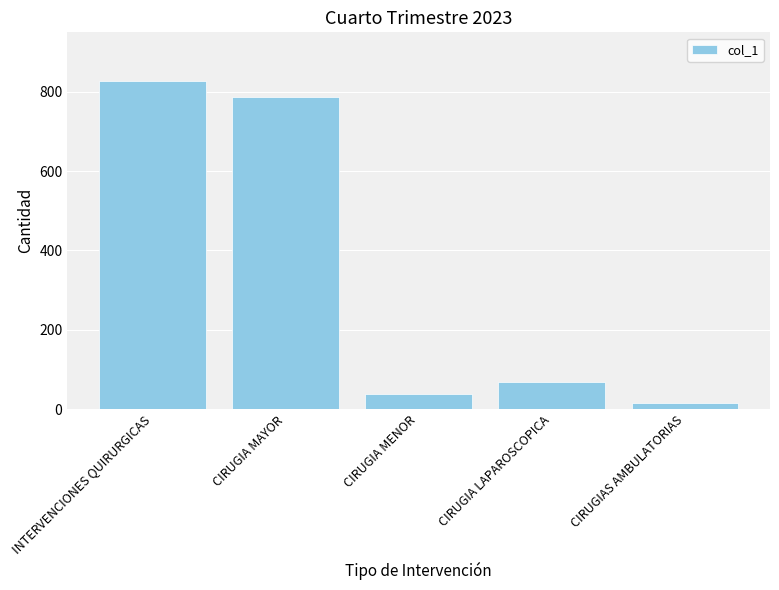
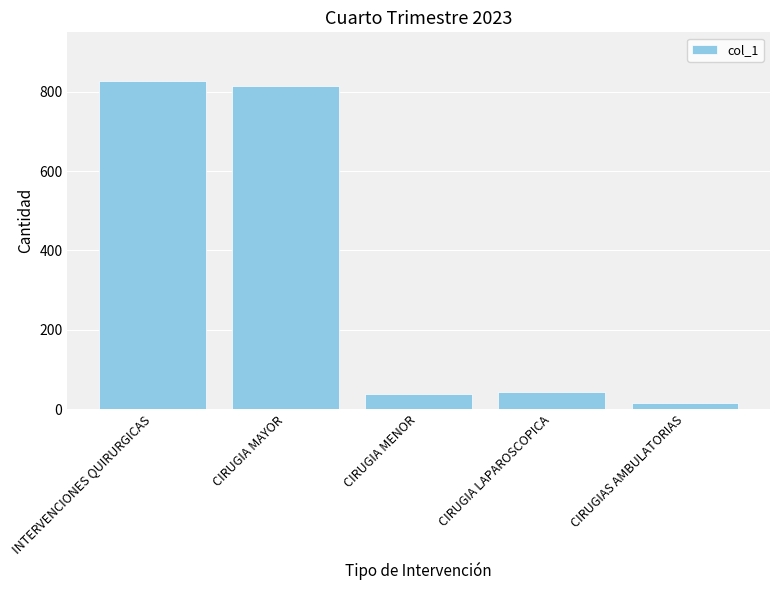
CIRUGIA MAYOR: 790 -> 810
CIRUGIA LAPAROSCOPICA: 70 -> 40
